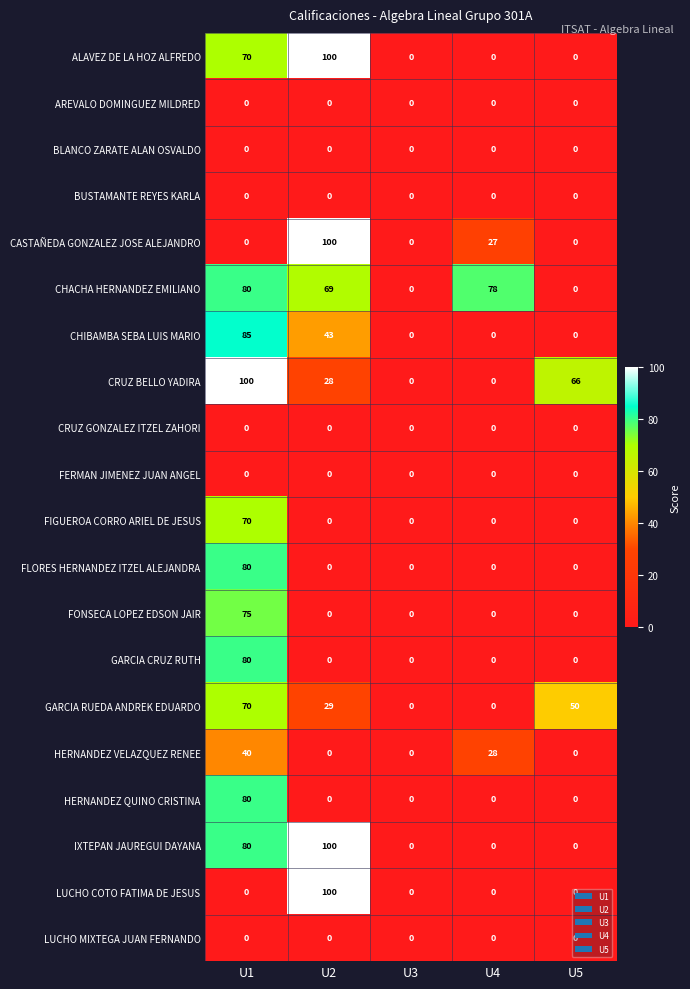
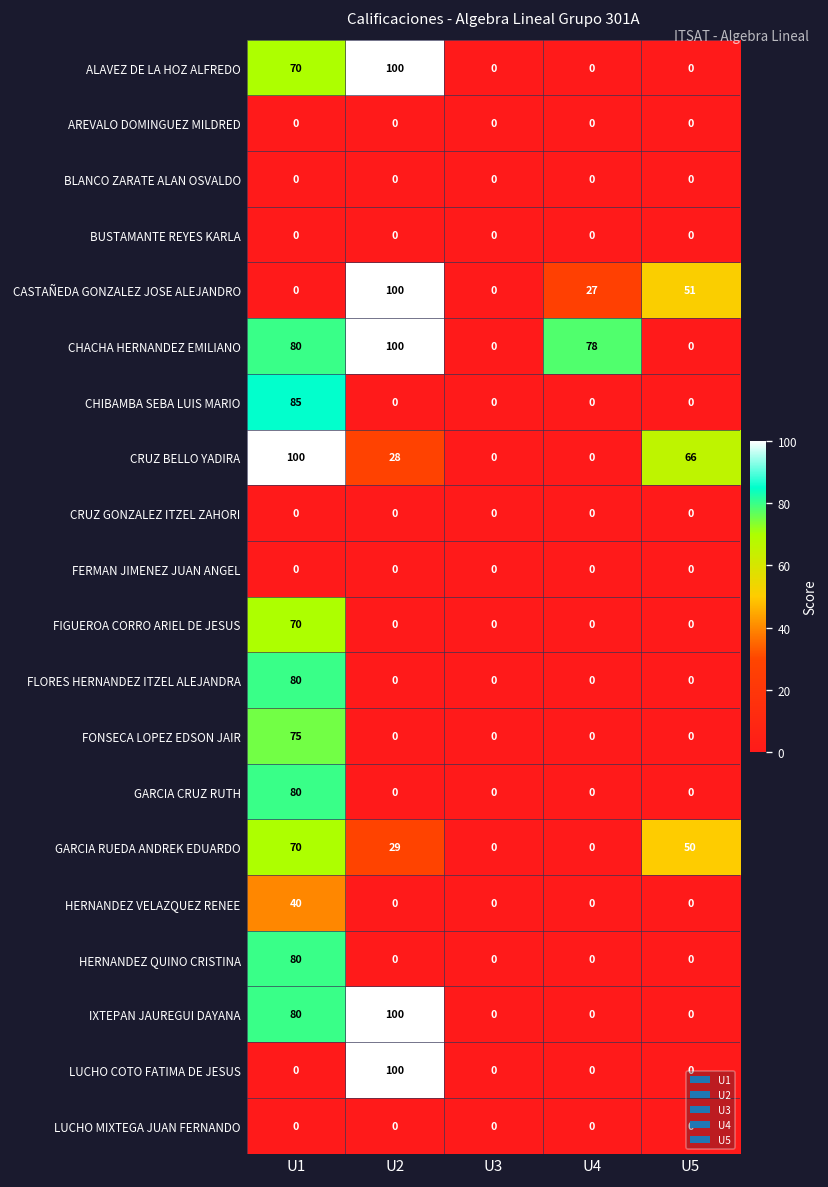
CASTAÑEDA GONZALEZ JOSE ALEJANDRO, U5: 0 -> 51
CHACHA HERNANDEZ EMILIANO, U2: 69 -> 100
CHIBAMBA SEBA LUIS MARIO, U2: 43 -> 0
HERNANDEZ VELAZQUEZ RENEE, U4: 28 -> 0
